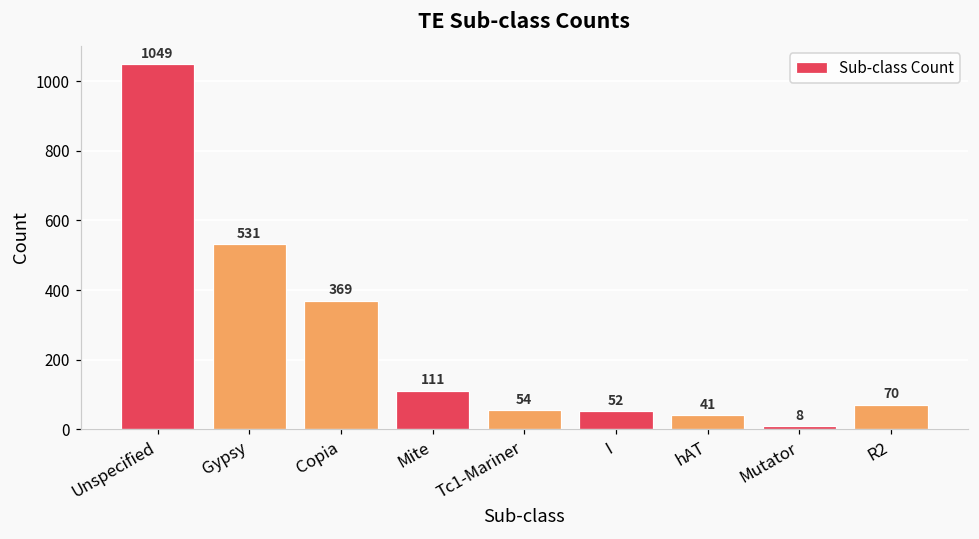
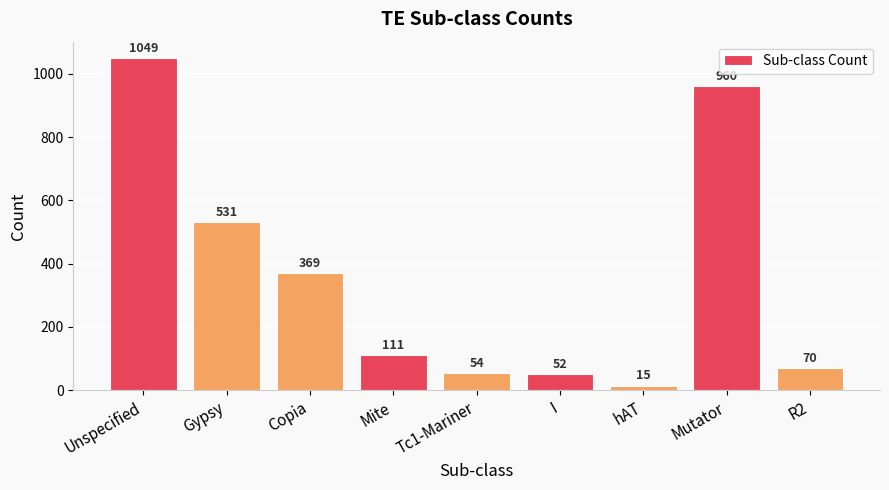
hAT: 41 -> 15
Mutator: 10 -> 960
